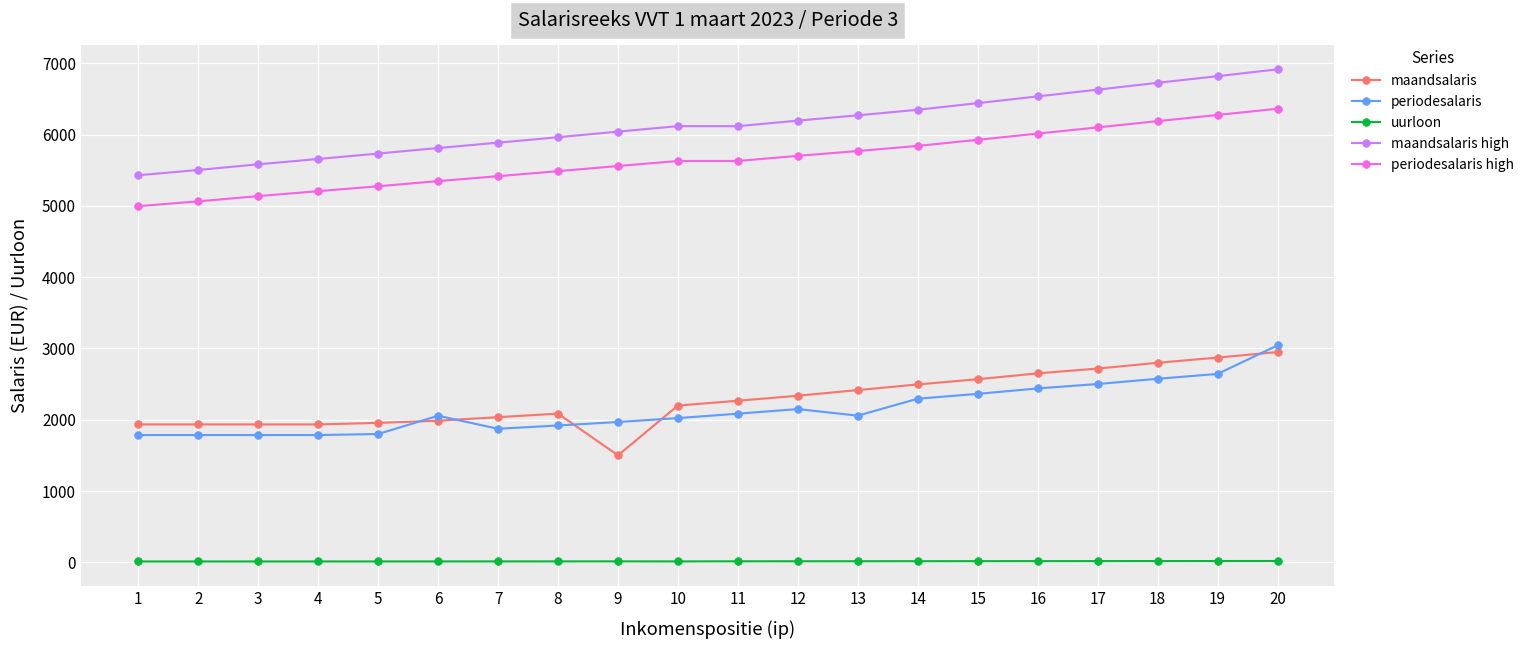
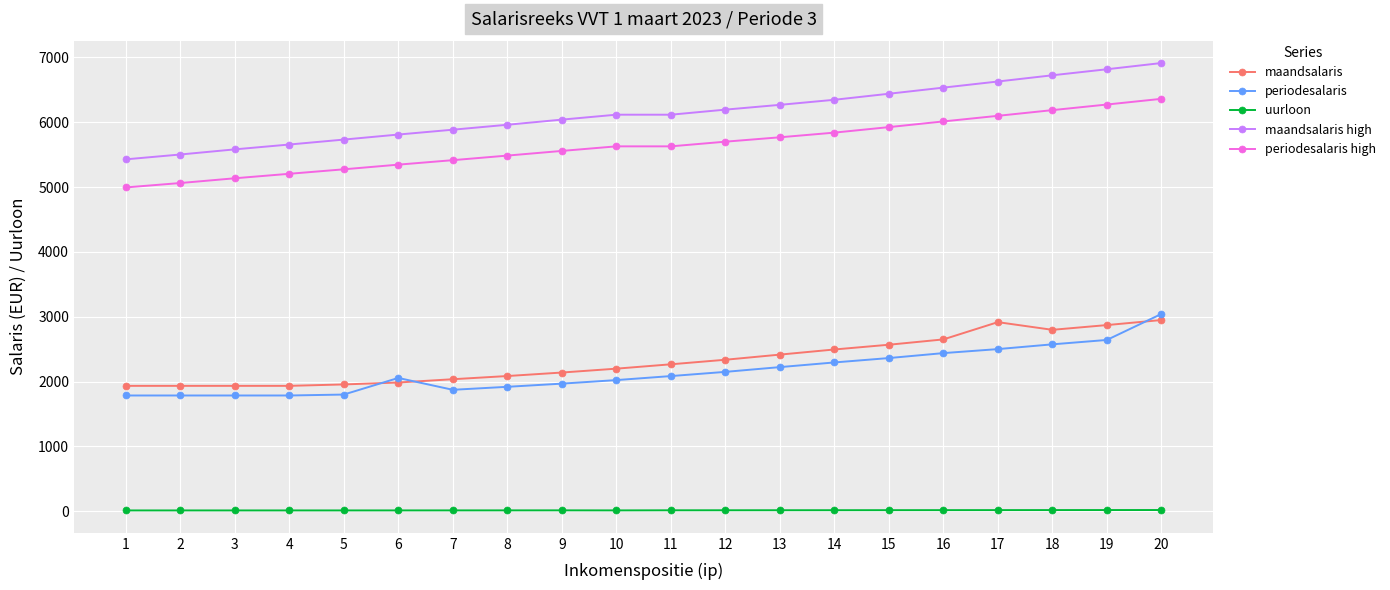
maandsalaris, 9: 1500 -> 2100
periodesalaris, 13: 2100 -> 2200
maandsalaris, 17: 2700 -> 2900
